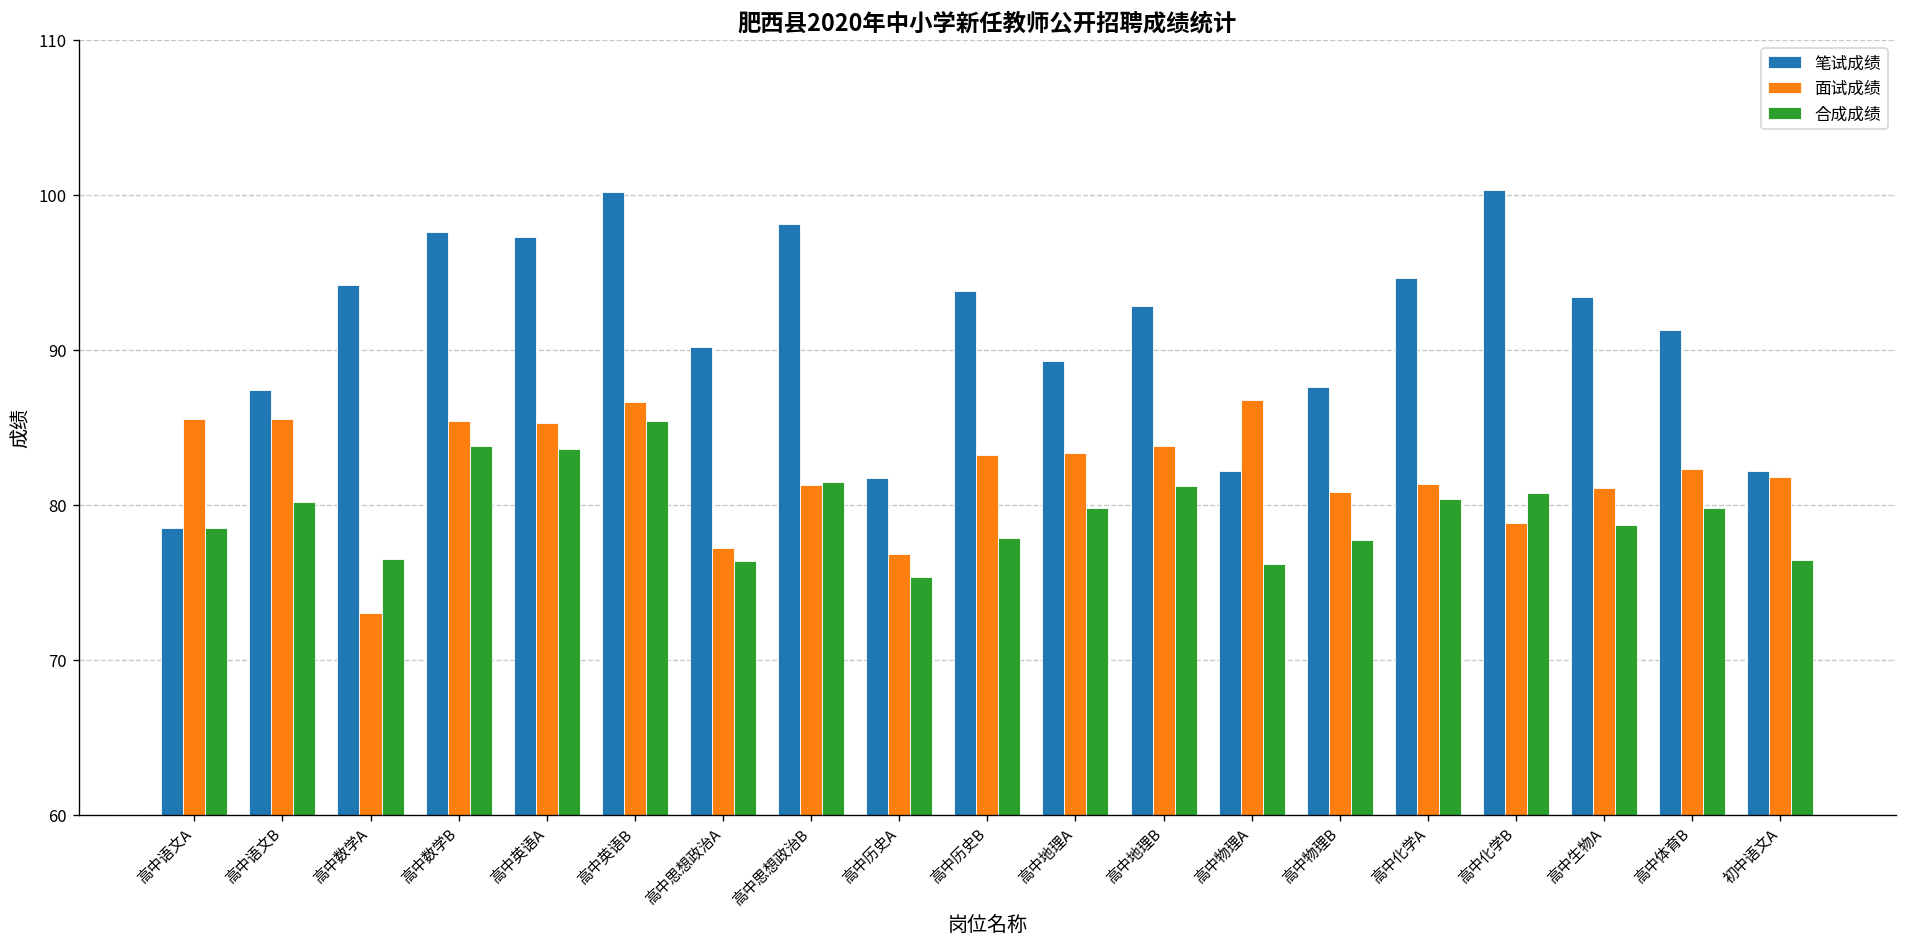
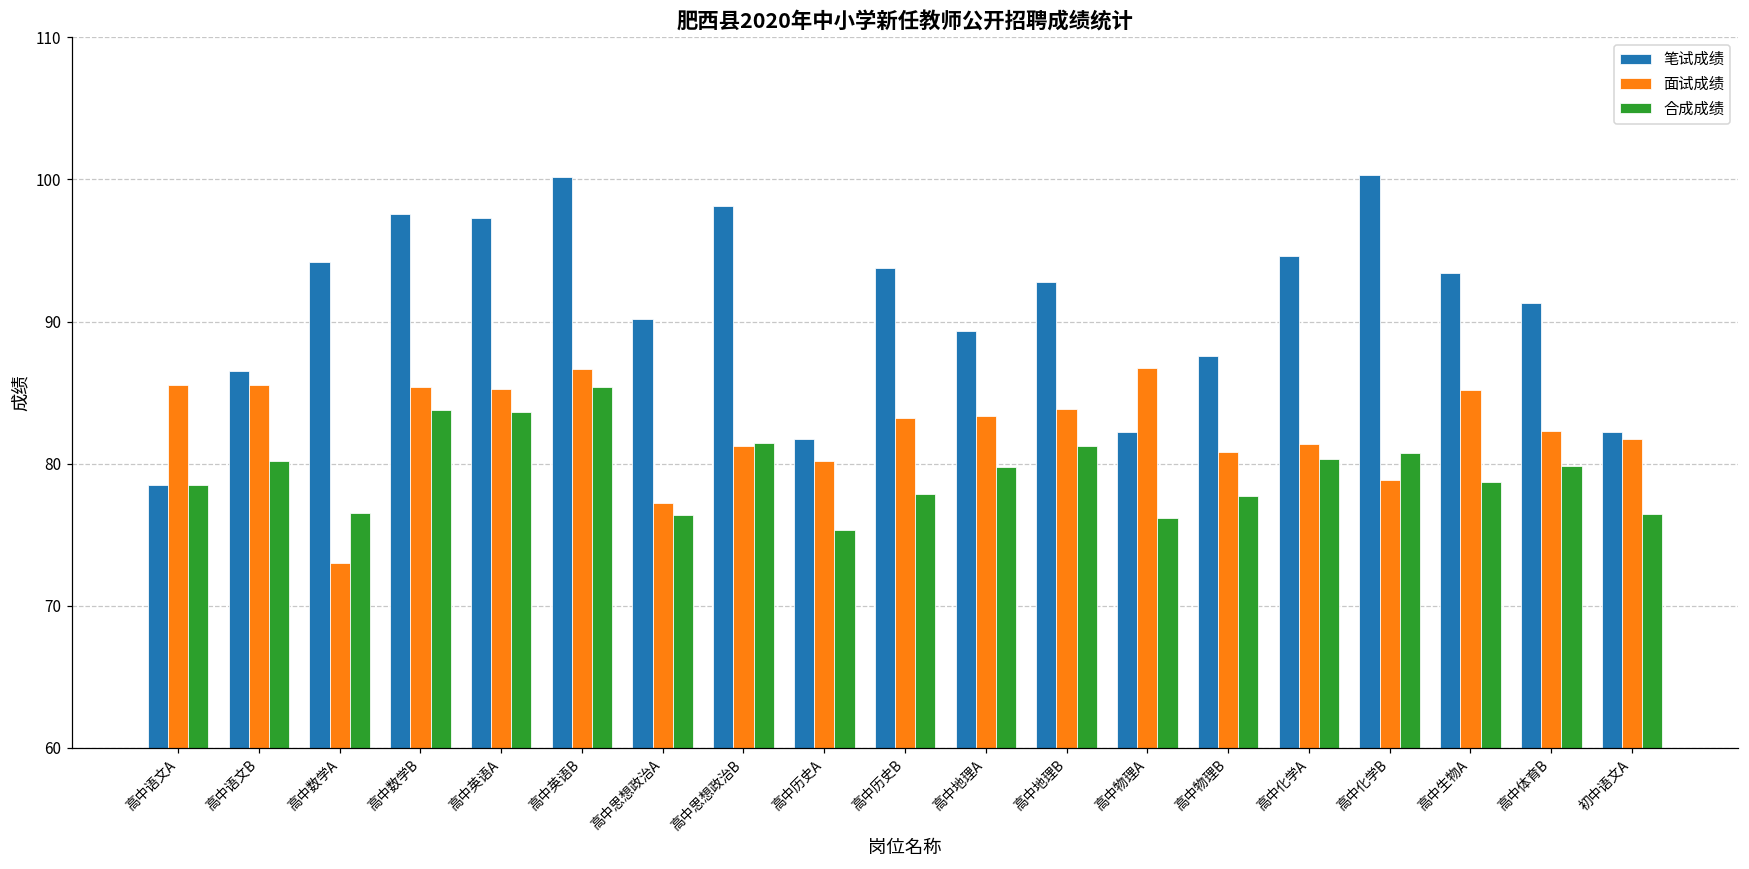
笔试成绩, 高中语文B: 87.4 -> 86.5
面试成绩, 高中历史A: 76.8 -> 80.2
面试成绩, 高中生物A: 81.1 -> 85.2
